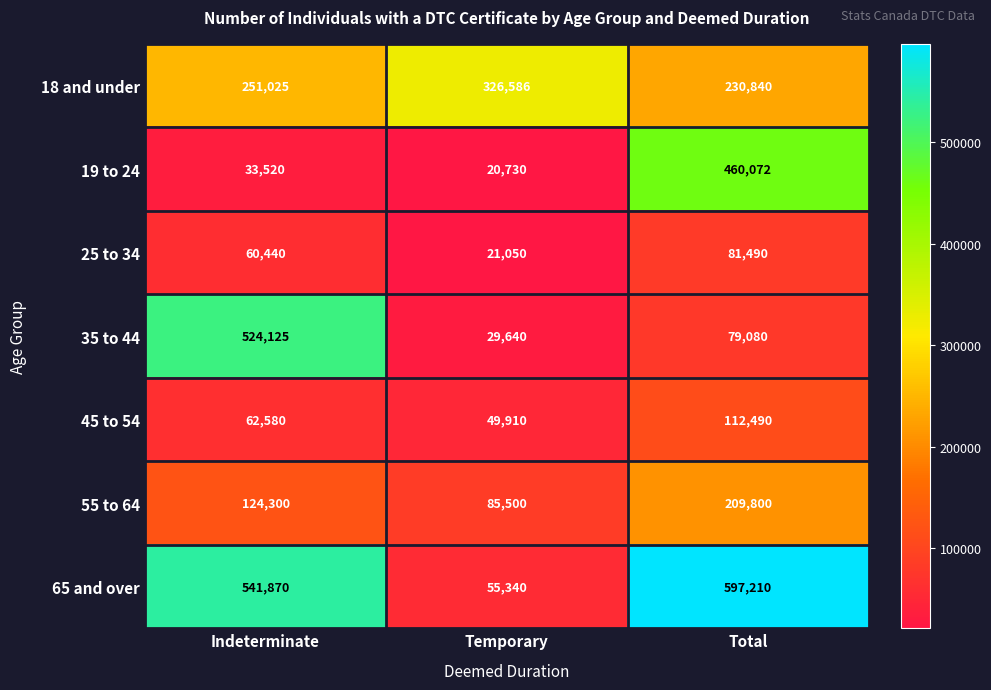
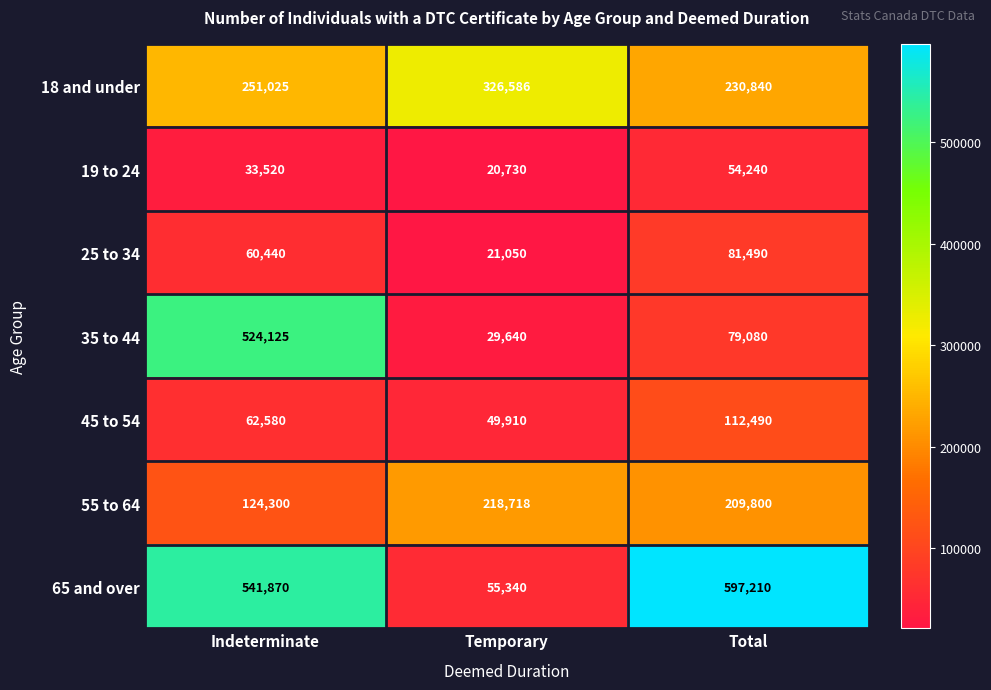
19 to 24, Total: 460,072 -> 54,240
55 to 64, Temporary: 85,500 -> 218,718
